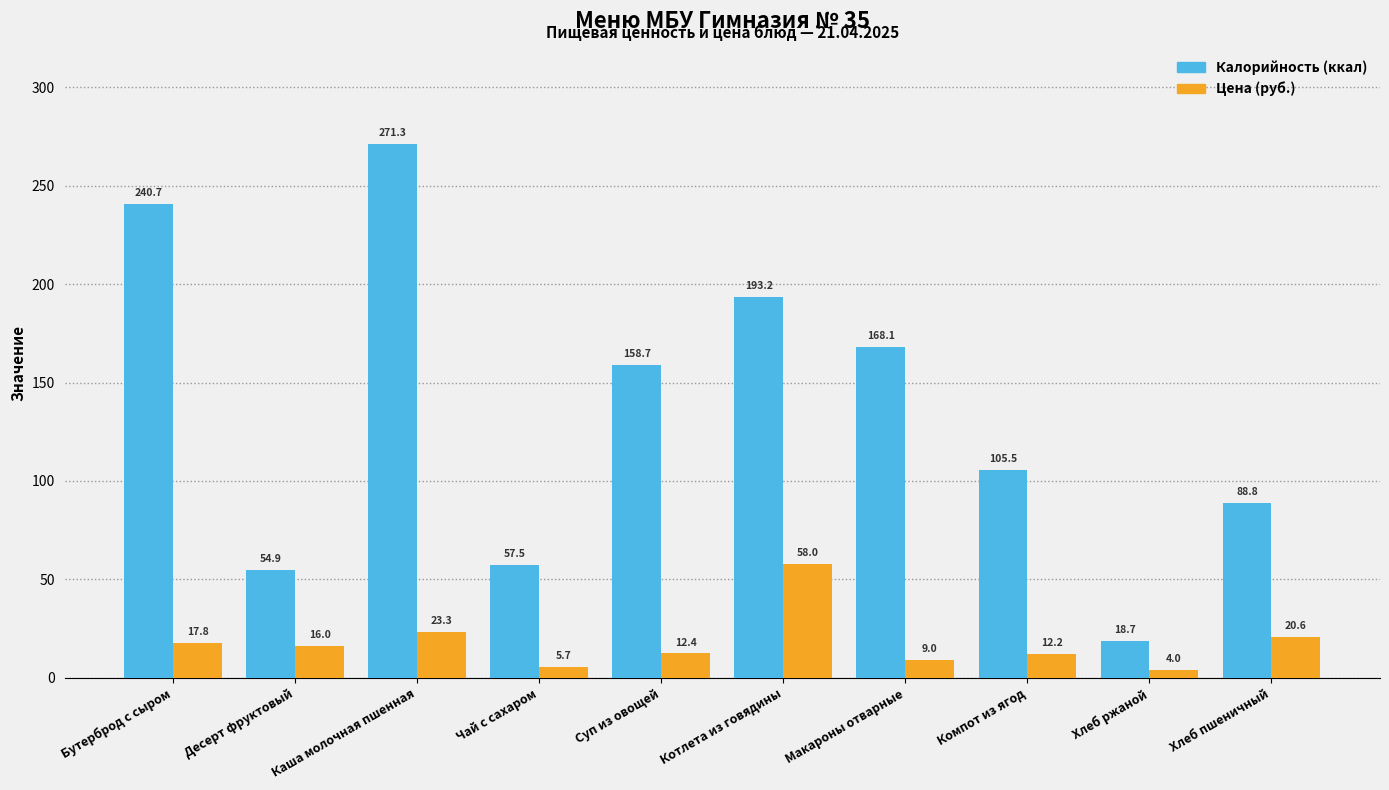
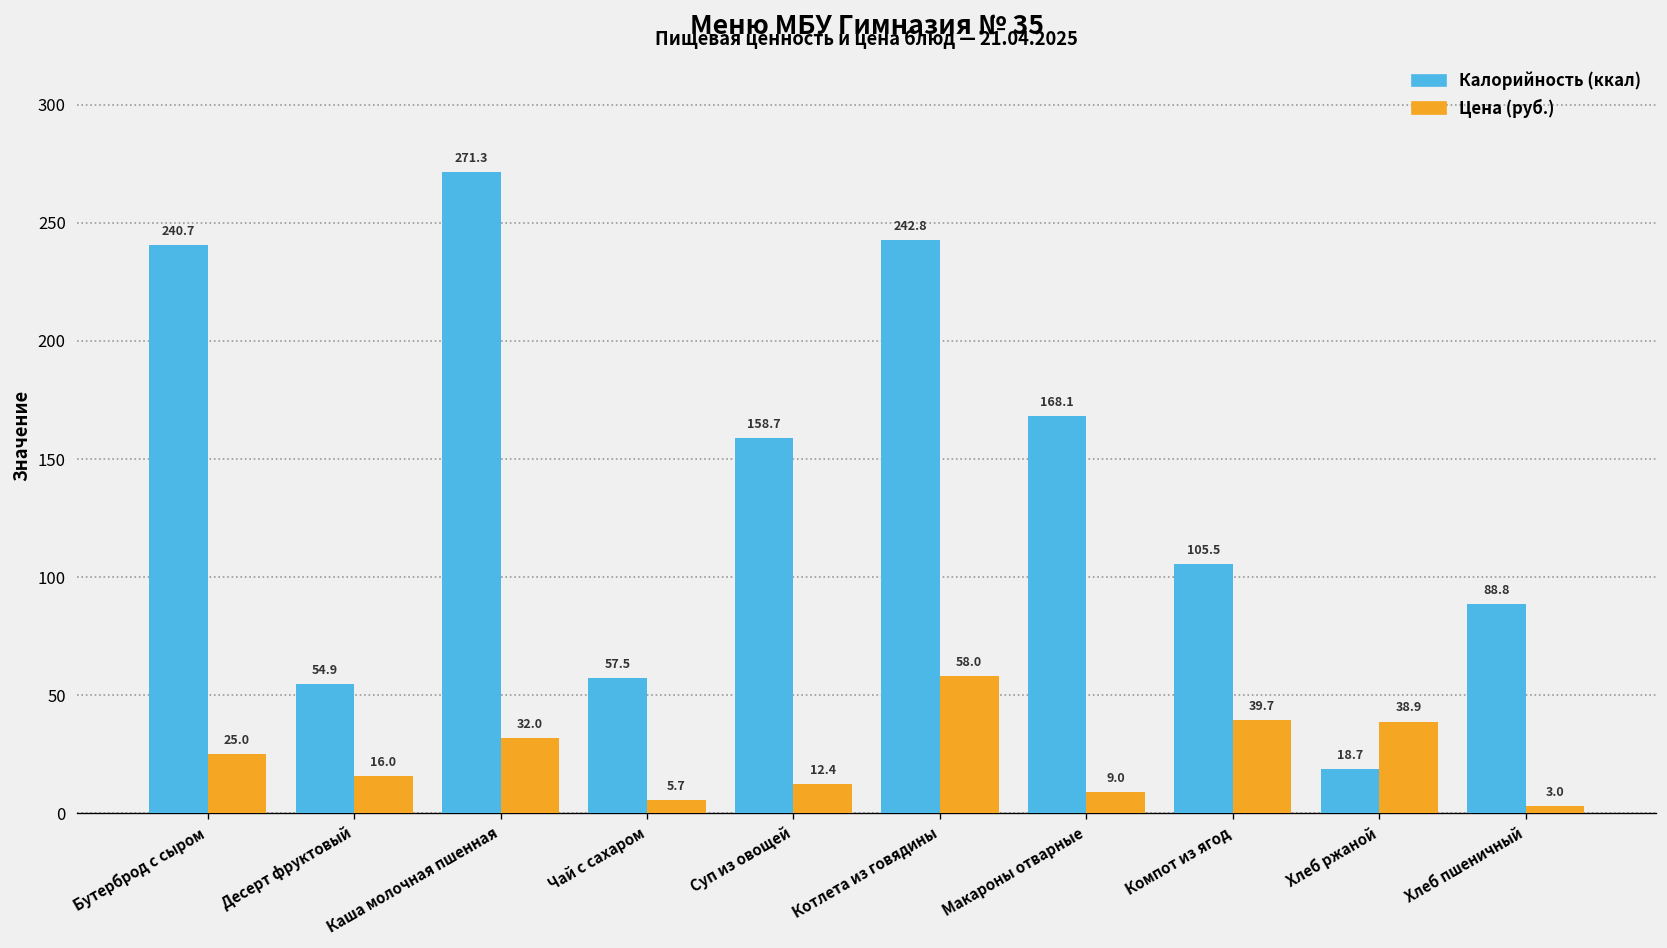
Цена (руб.), Бутерброд с сыром: 17.8 -> 25.0
Цена (руб.), Каша молочная пшенная: 23.3 -> 32.0
Калорийность (ккал), Котлета из говядины: 193.2 -> 242.8
Цена (руб.), Компот из ягод: 12.2 -> 39.7
Цена (руб.), Хлеб ржаной: 4.0 -> 38.9
Цена (руб.), Хлеб пшеничный: 20.6 -> 3.0
